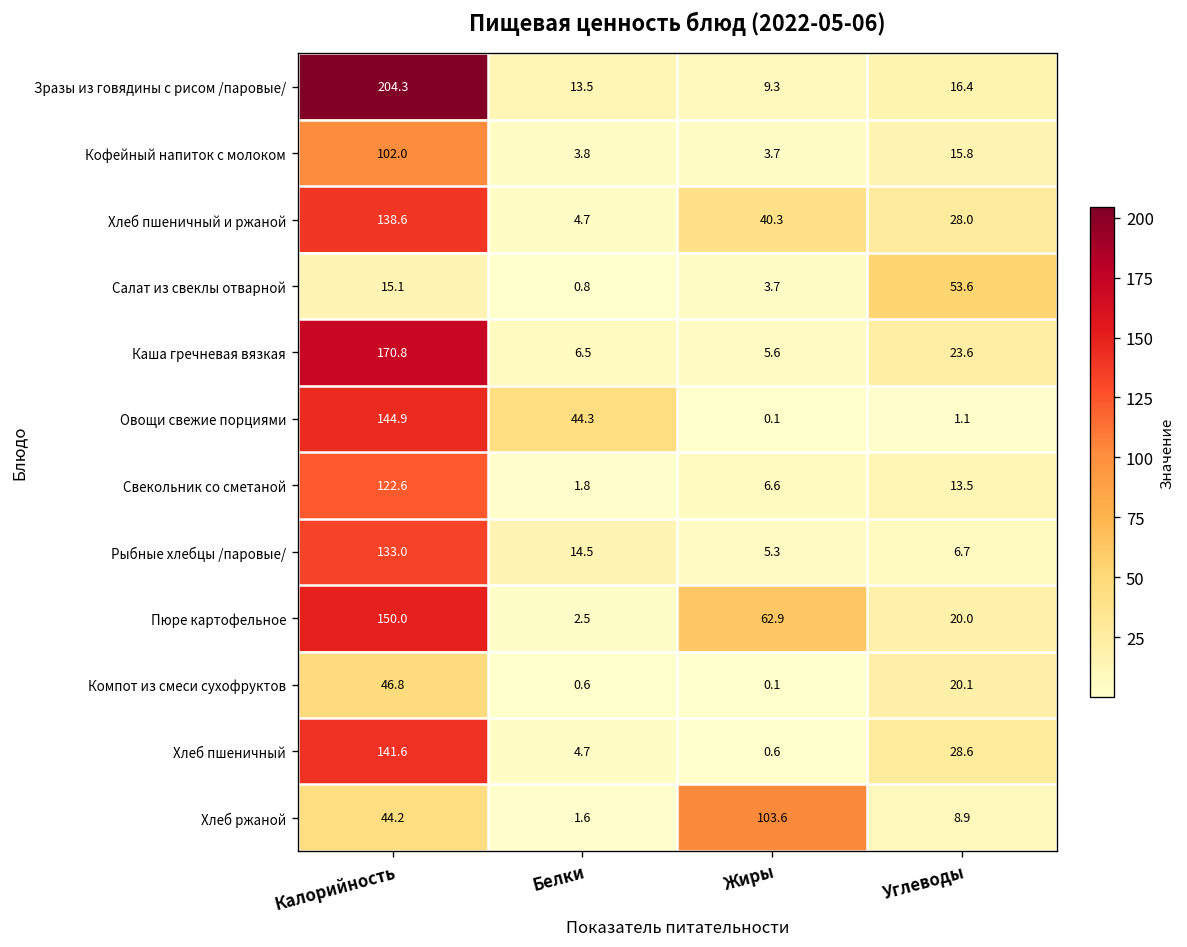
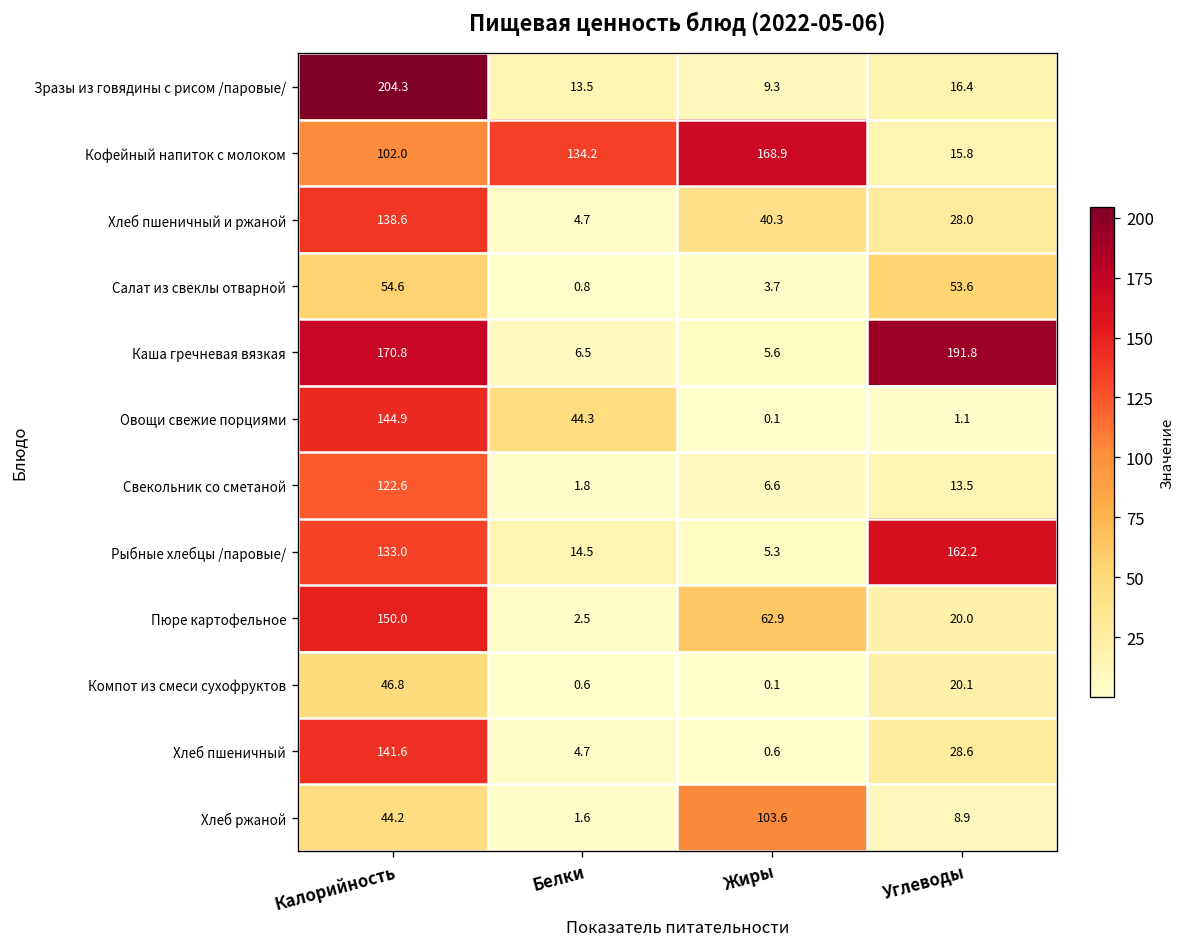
Кофейный напиток с молоком, Белки: 3.8 -> 134.2
Кофейный напиток с молоком, Жиры: 3.7 -> 168.9
Салат из свеклы отварной, Калорийность: 15.1 -> 54.6
Каша гречневая вязкая, Углеводы: 23.6 -> 191.8
Рыбные хлебцы /паровые/, Углеводы: 6.7 -> 162.2
